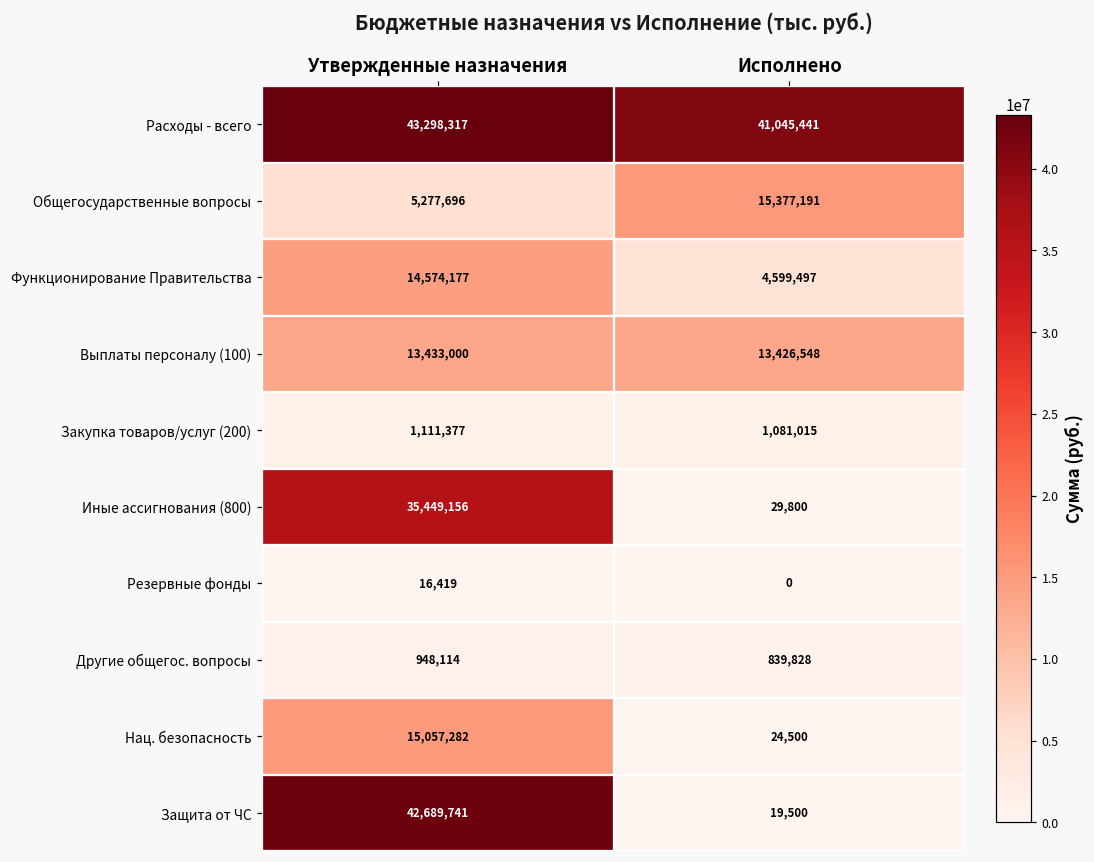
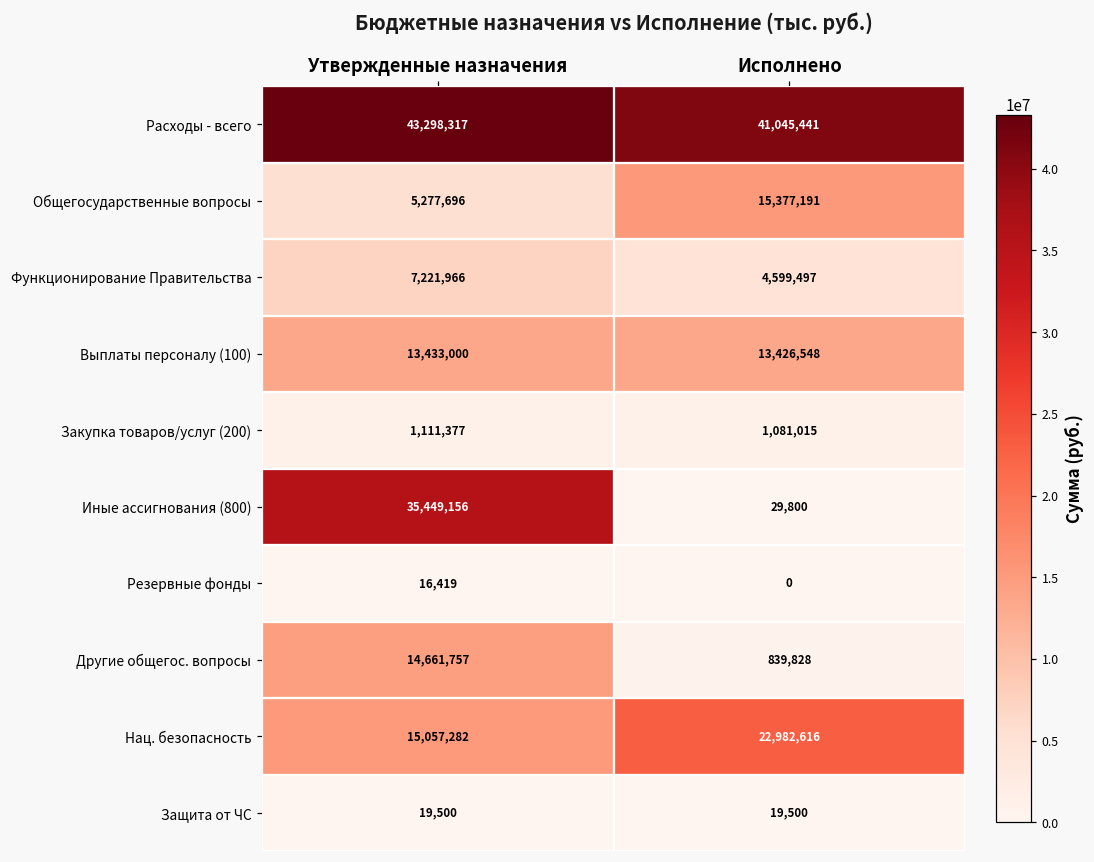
Функционирование Правительства, Утвержденные назначения: 14,574,177 -> 7,221,966
Другие общегос. вопросы, Утвержденные назначения: 948,114 -> 14,661,757
Нац. безопасность, Исполнено: 24,500 -> 22,982,616
Защита от ЧС, Утвержденные назначения: 42,689,741 -> 19,500
